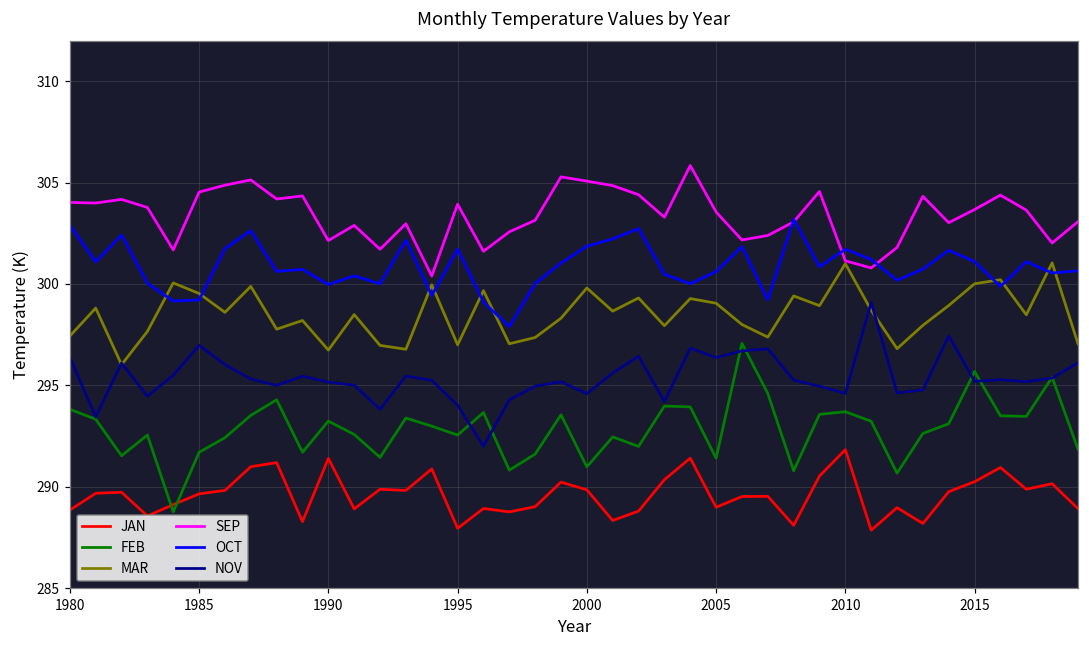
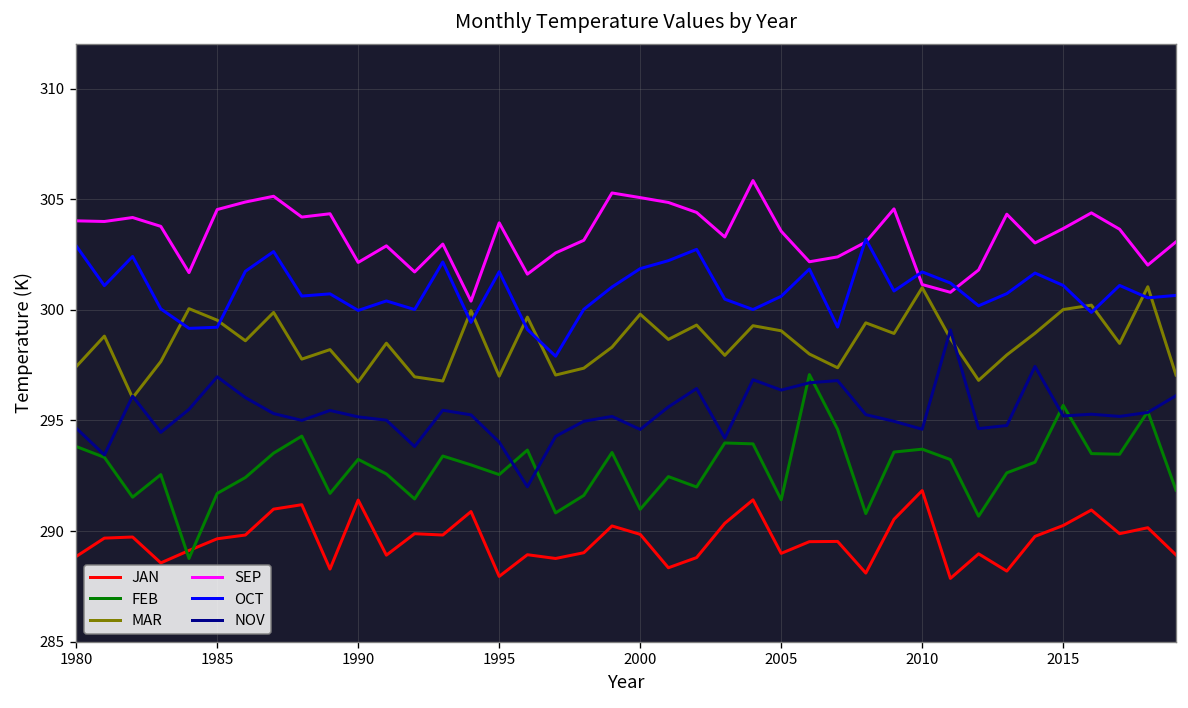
NOV, 1980: 296.4 -> 294.7
